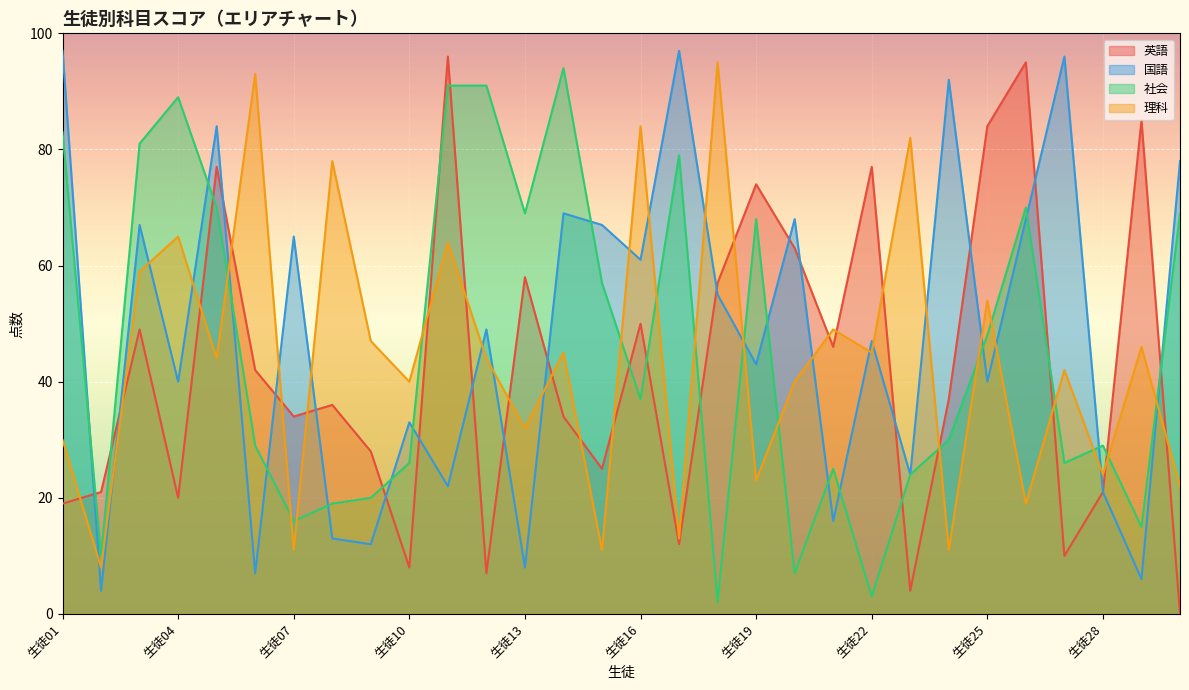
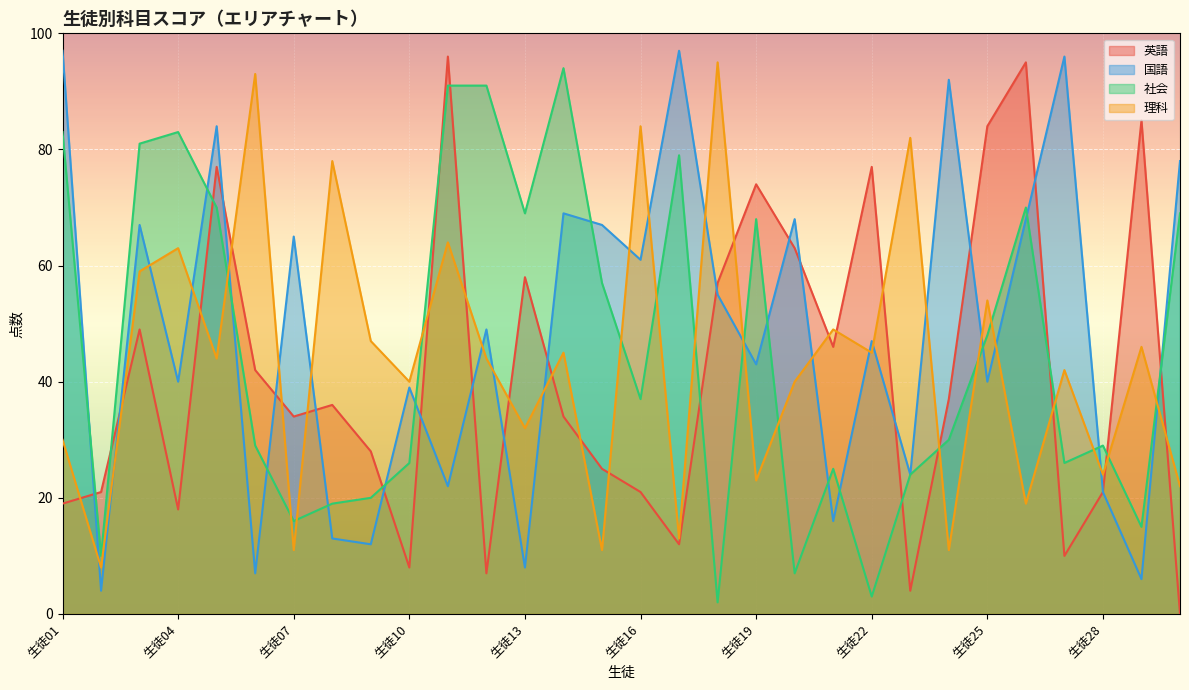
英語, 生徒04: 20 -> 18
社会, 生徒04: 89 -> 83
理科, 生徒04: 65 -> 63
国語, 生徒10: 33 -> 39
英語, 生徒16: 50 -> 21
